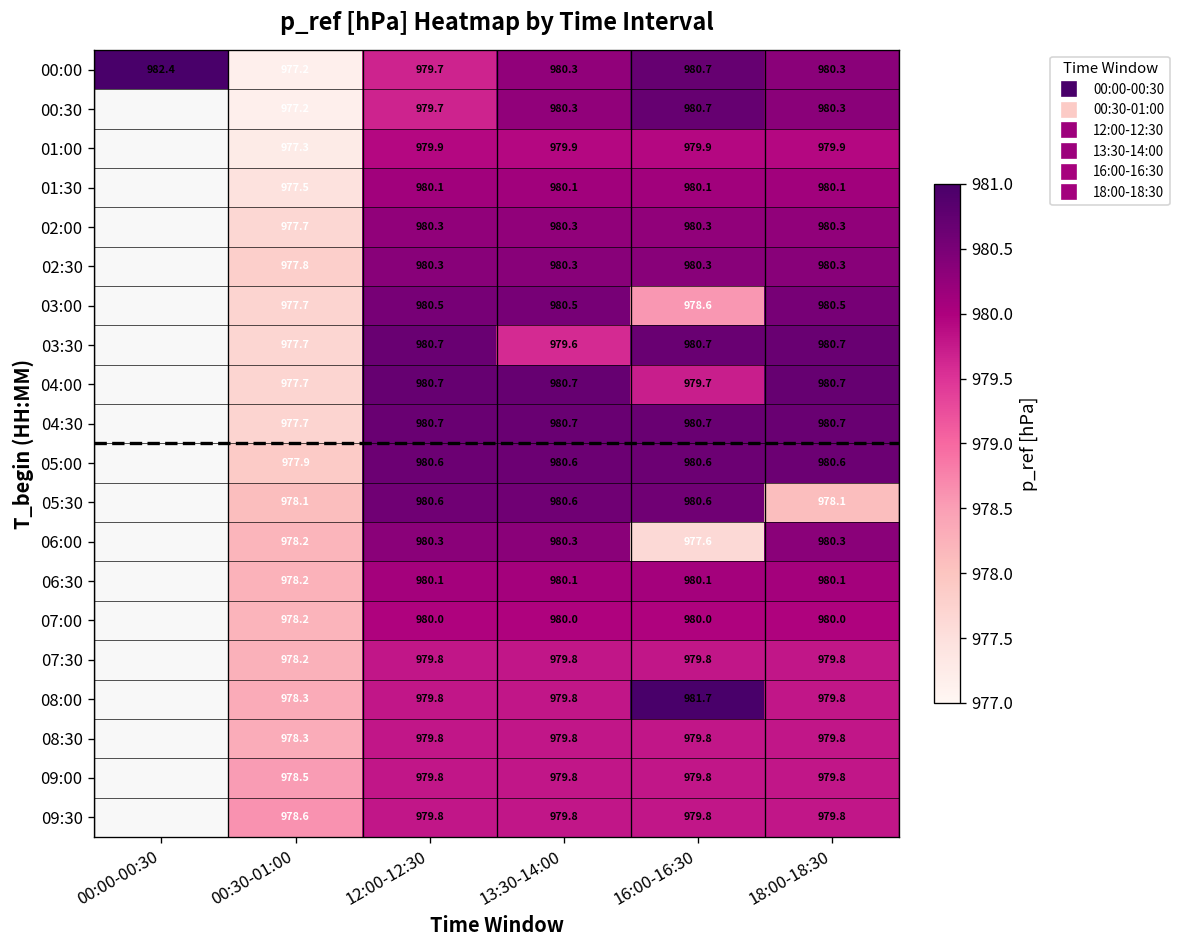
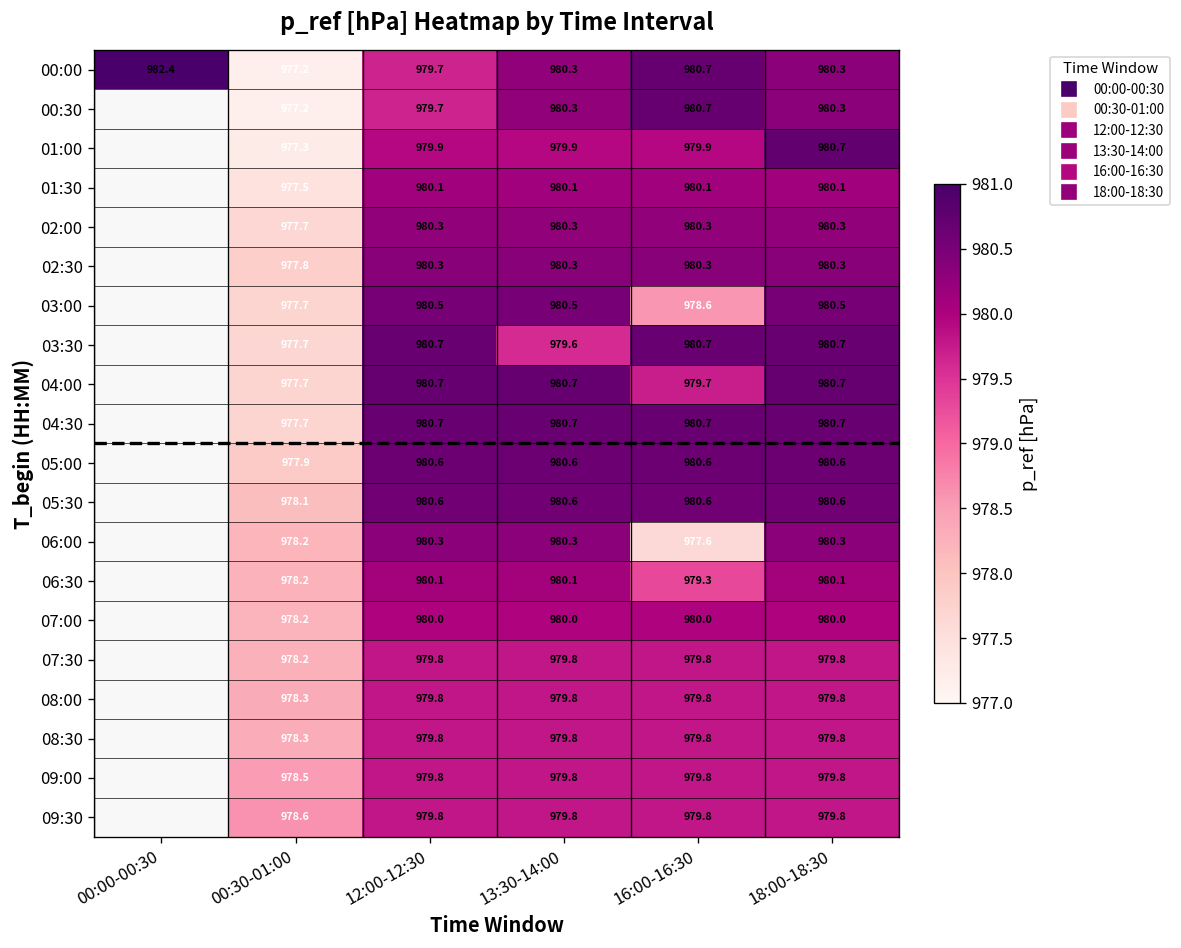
01:00, 18:00-18:30: 979.9 -> 980.7
05:30, 18:00-18:30: 978.1 -> 980.6
06:30, 16:00-16:30: 980.1 -> 979.3
08:00, 16:00-16:30: 981.7 -> 979.8
